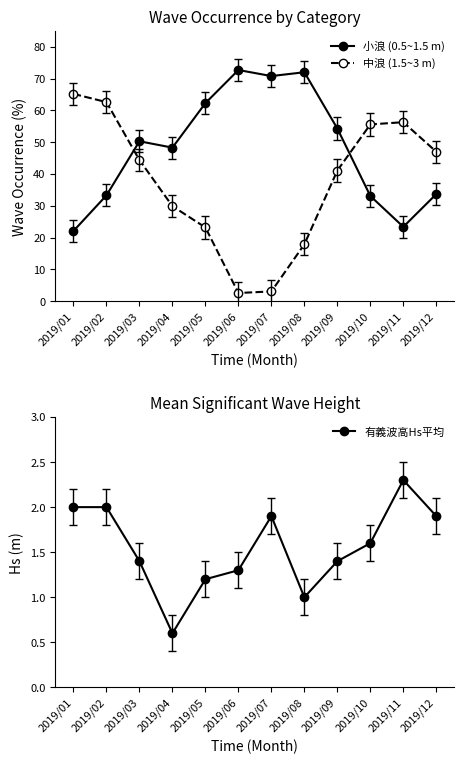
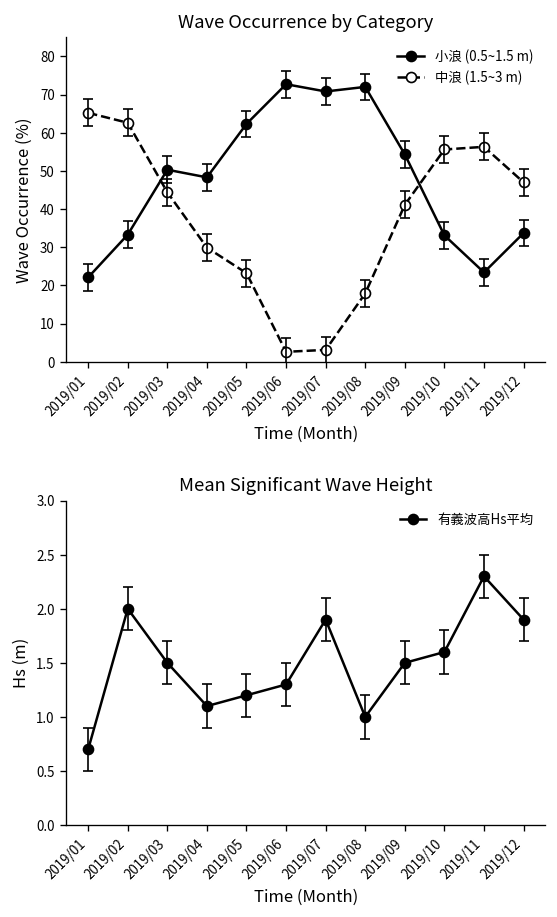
Mean Significant Wave Height, 有義波高Hs平均, 2019/01: 2.0 -> 0.7
Mean Significant Wave Height, 有義波高Hs平均, 2019/03: 1.4 -> 1.5
Mean Significant Wave Height, 有義波高Hs平均, 2019/04: 0.6 -> 1.1
Mean Significant Wave Height, 有義波高Hs平均, 2019/09: 1.4 -> 1.5
